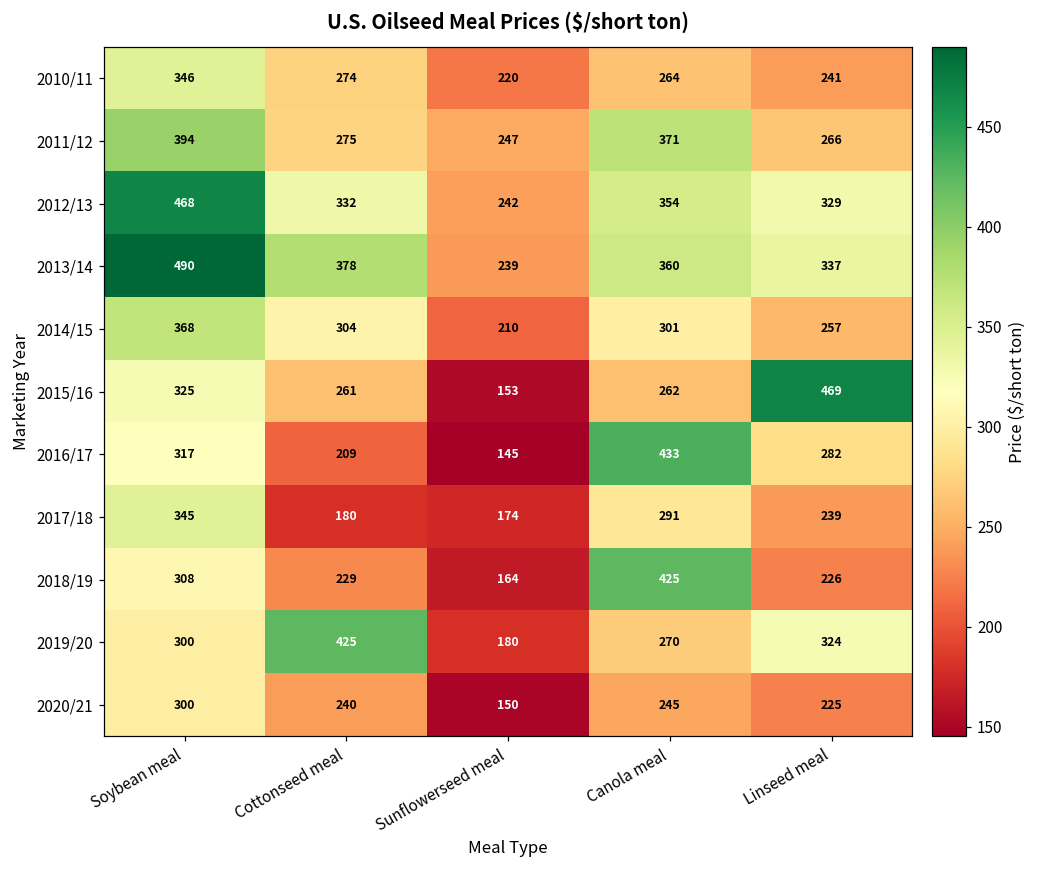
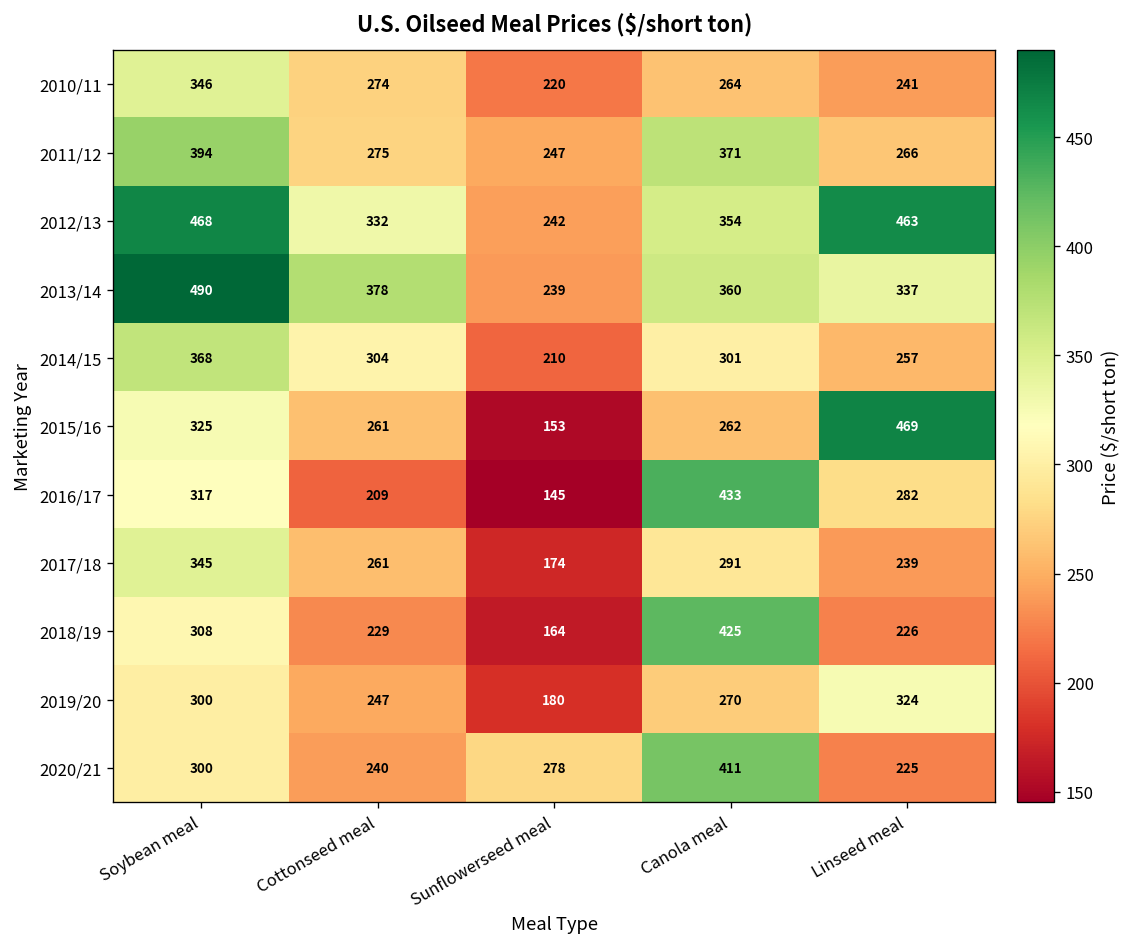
2012/13, Linseed meal: 329 -> 463
2017/18, Cottonseed meal: 180 -> 261
2019/20, Cottonseed meal: 425 -> 247
2020/21, Sunflowerseed meal: 150 -> 278
2020/21, Canola meal: 245 -> 411
